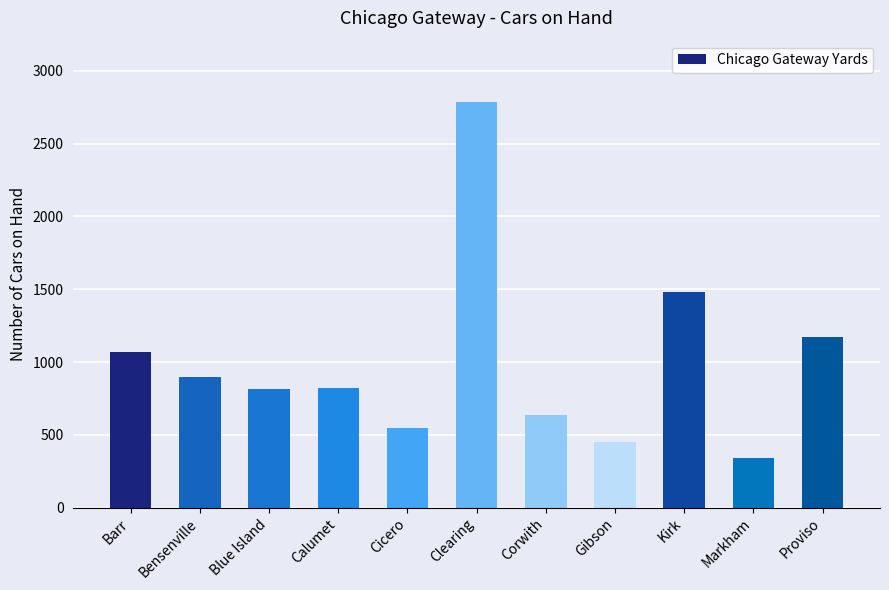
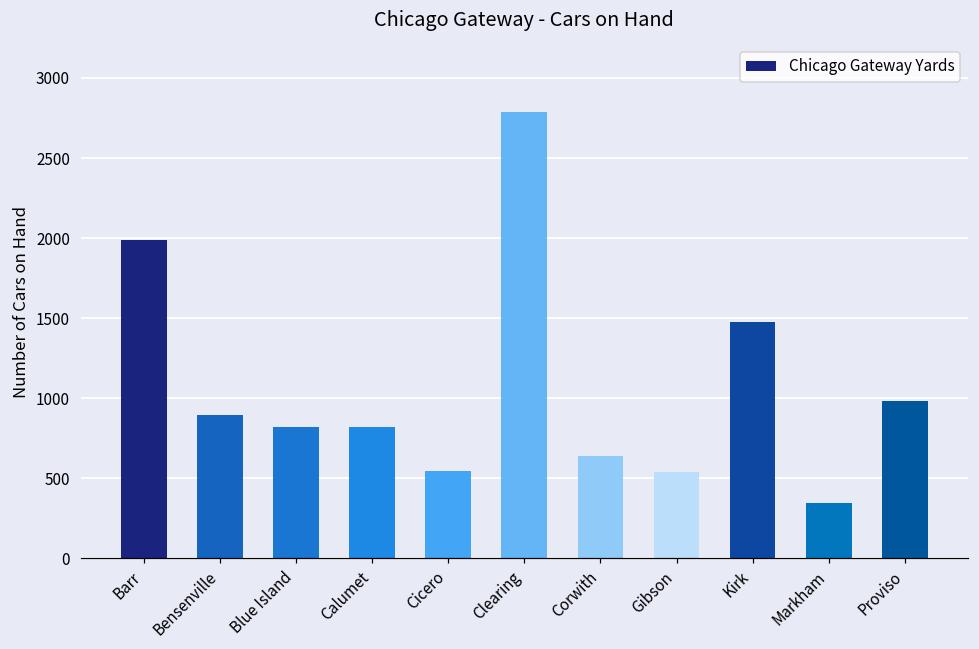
Barr: 1070 -> 1990
Gibson: 450 -> 540
Proviso: 1170 -> 980
